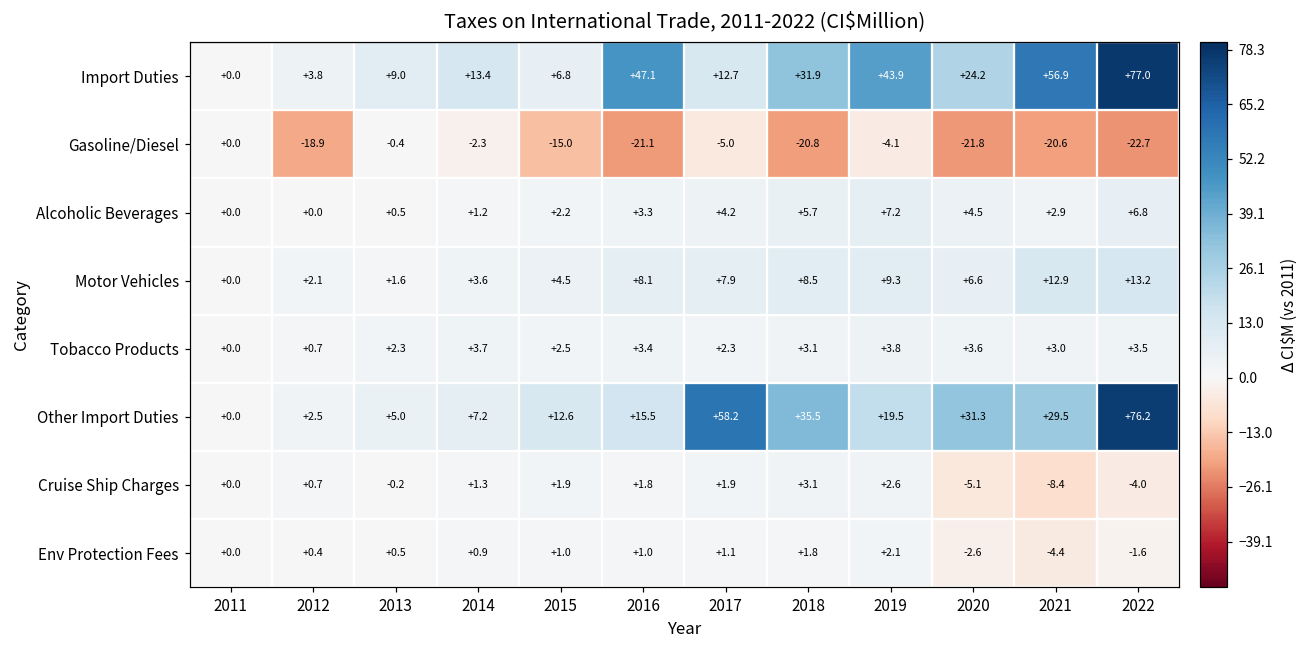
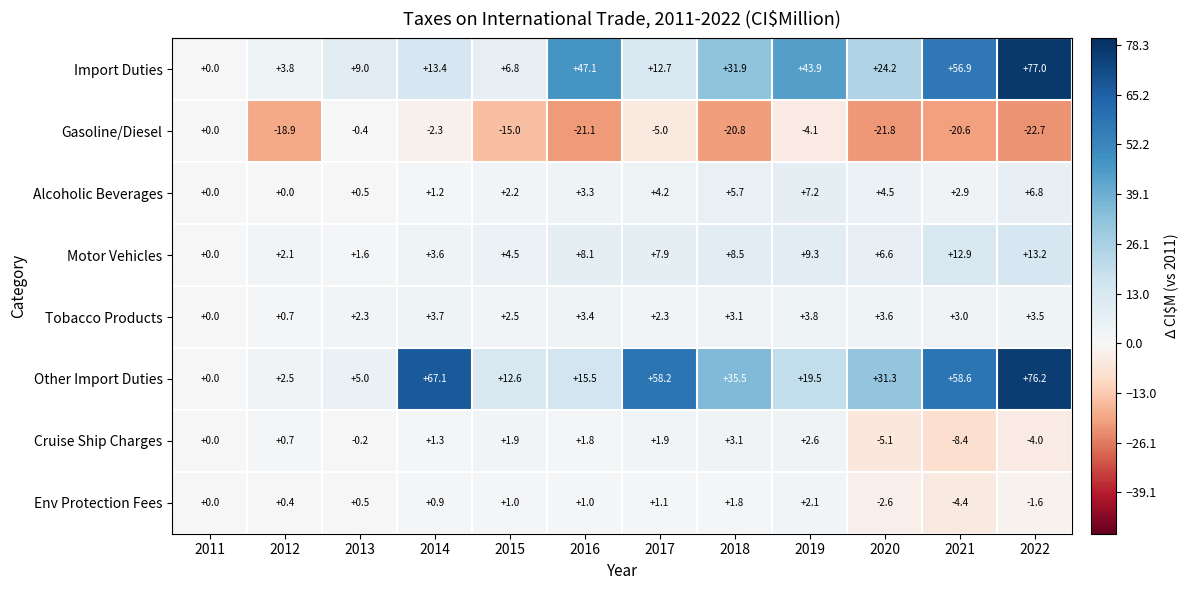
Other Import Duties, 2014: +7.2 -> +67.1
Other Import Duties, 2021: +29.5 -> +58.6
